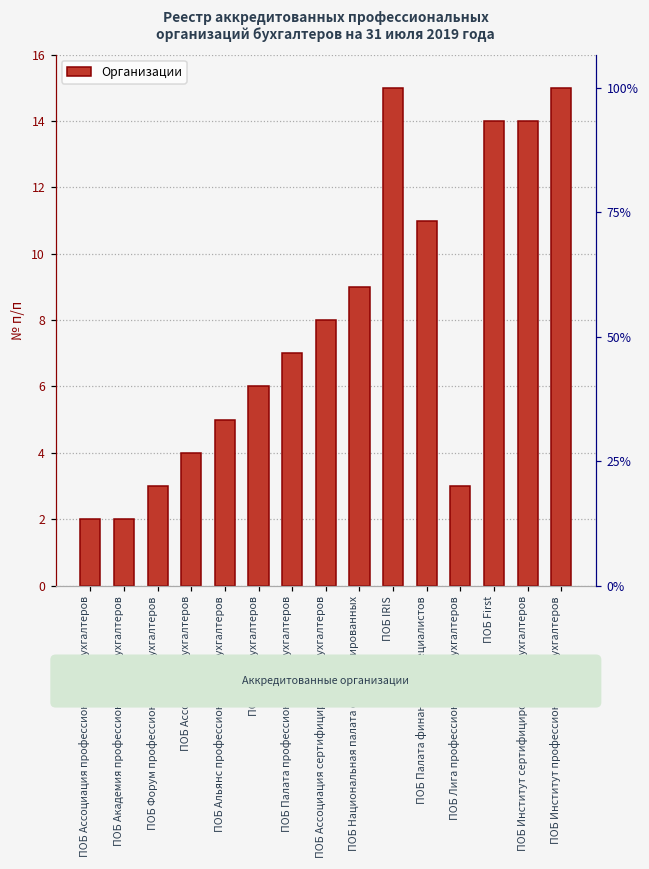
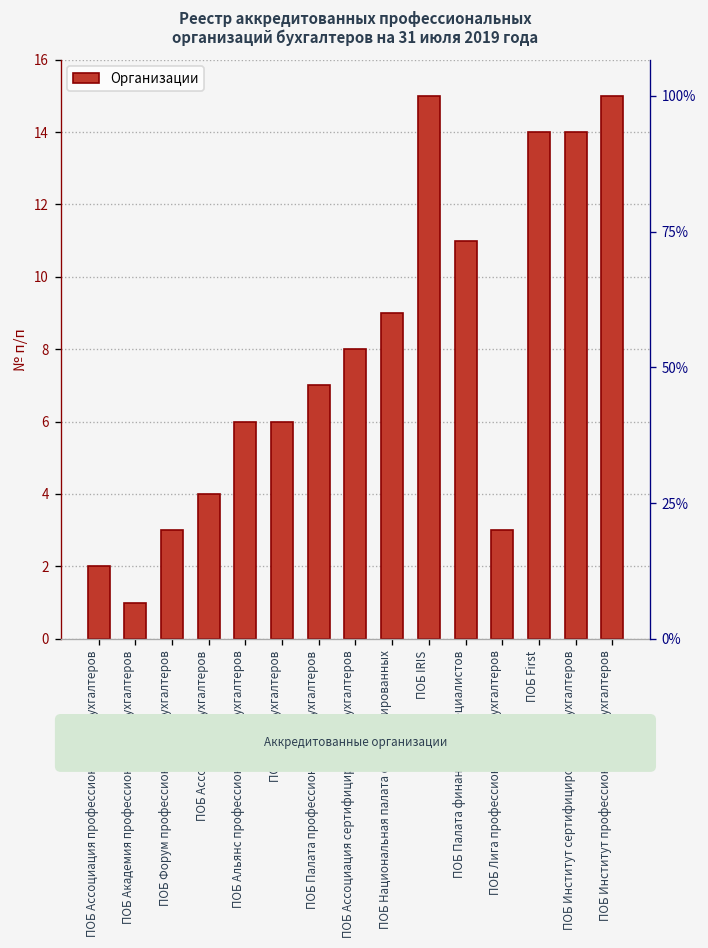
ПОБ Академия профессиональных бухгалтеров: 2 -> 1
ПОБ Альянс профессиональных бухгалтеров: 5 -> 6
